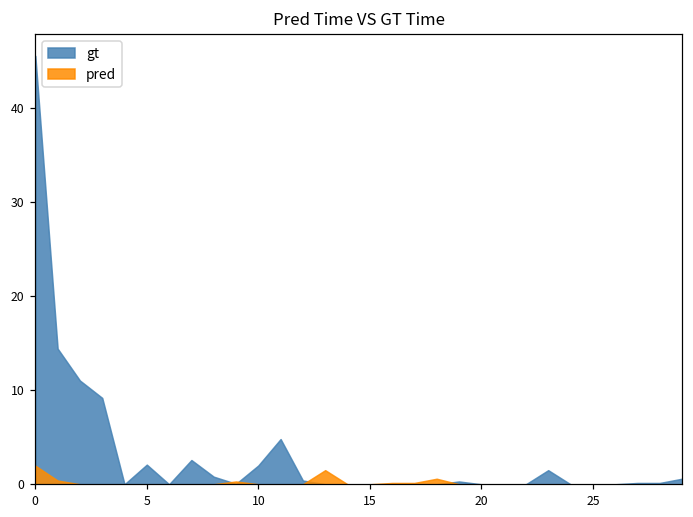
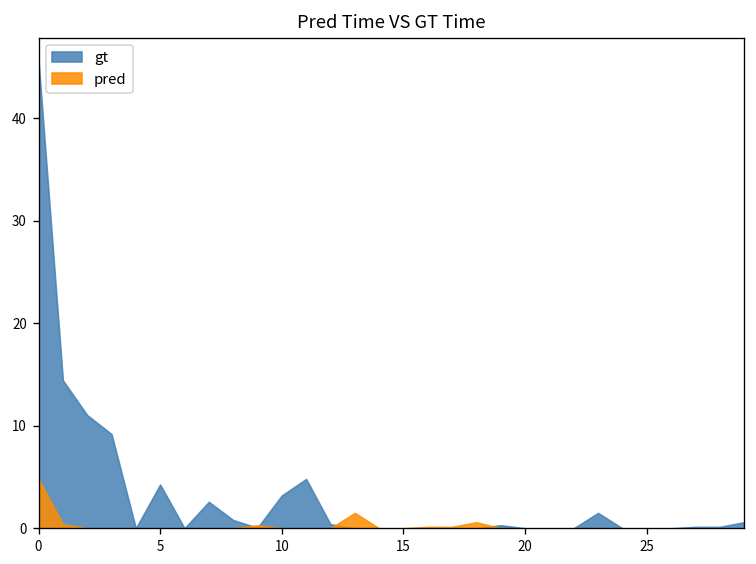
pred, 0: 2 -> 5
gt, 5: 2 -> 4
gt, 10: 2 -> 3
